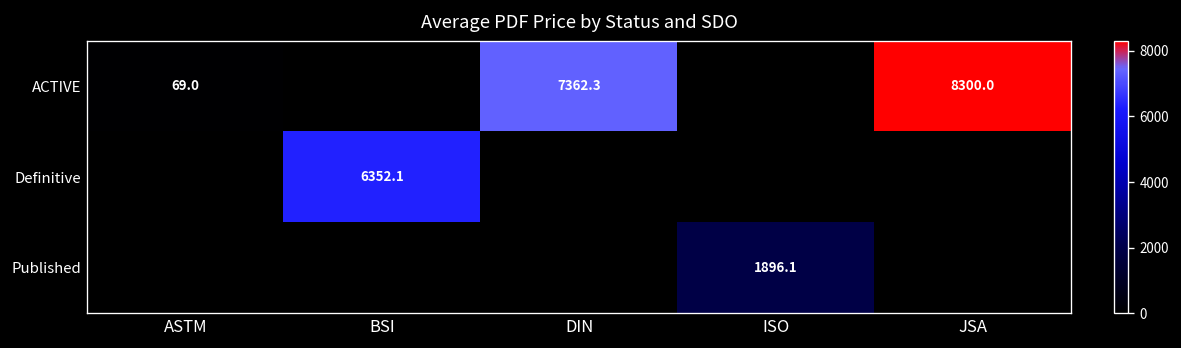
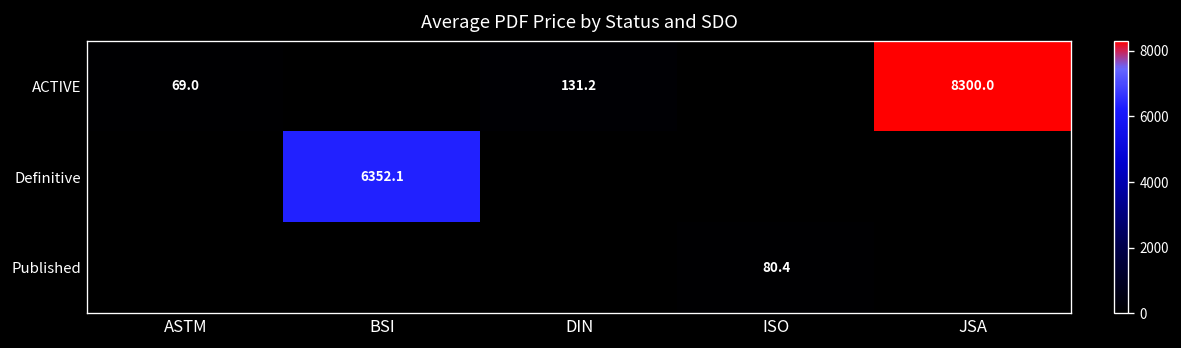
ACTIVE, DIN: 7362.3 -> 131.2
Published, ISO: 1896.1 -> 80.4
